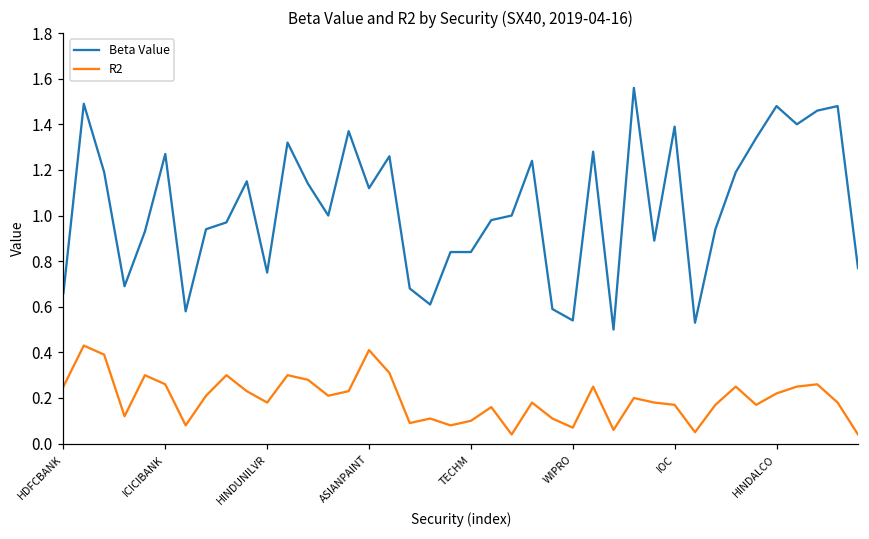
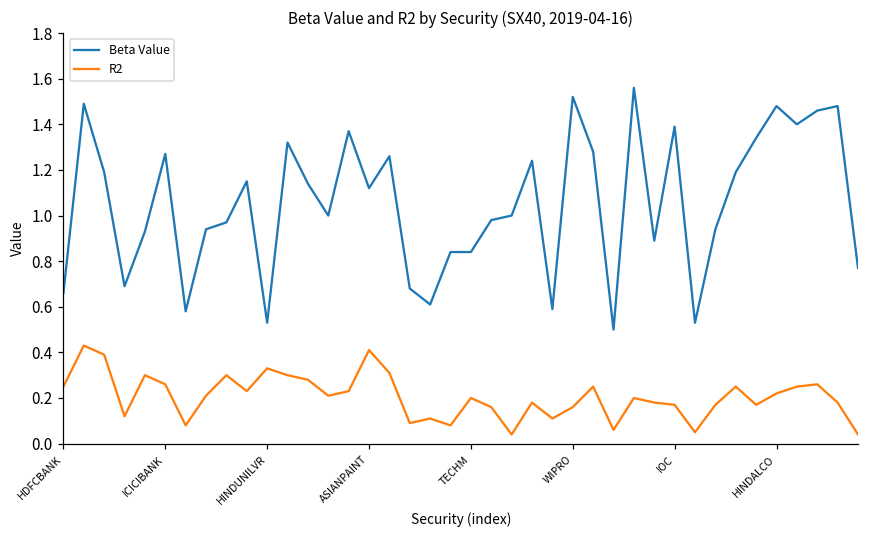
Beta Value, HINDUNILVR: 0.75 -> 0.53
R2, HINDUNILVR: 0.18 -> 0.33
R2, TECHM: 0.1 -> 0.2
Beta Value, WIPRO: 0.54 -> 1.52
R2, WIPRO: 0.07 -> 0.16
